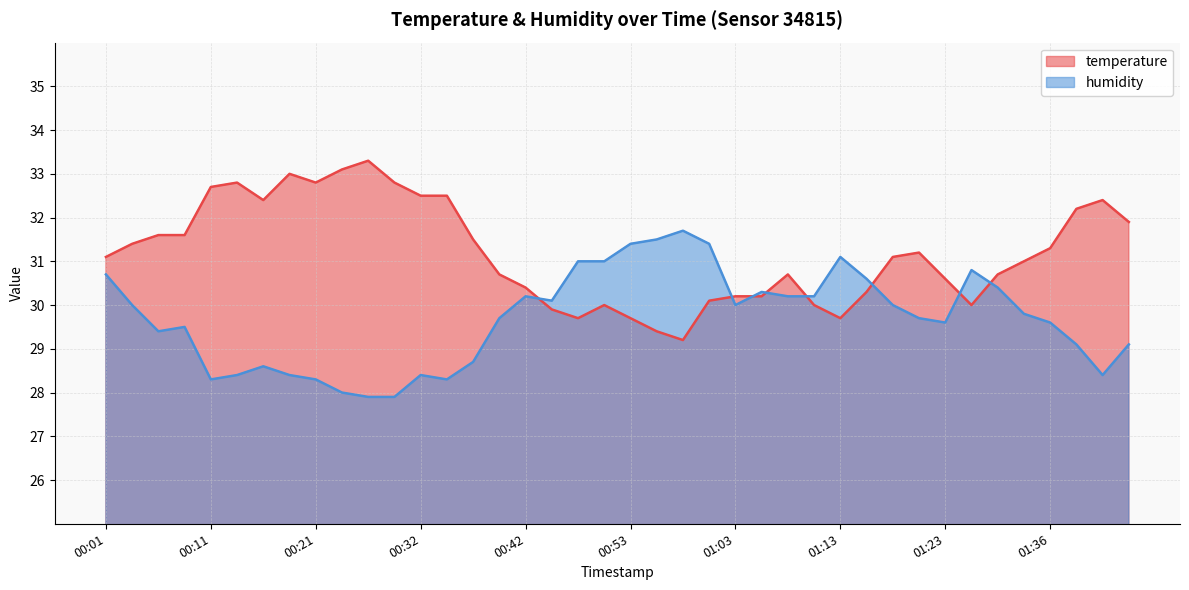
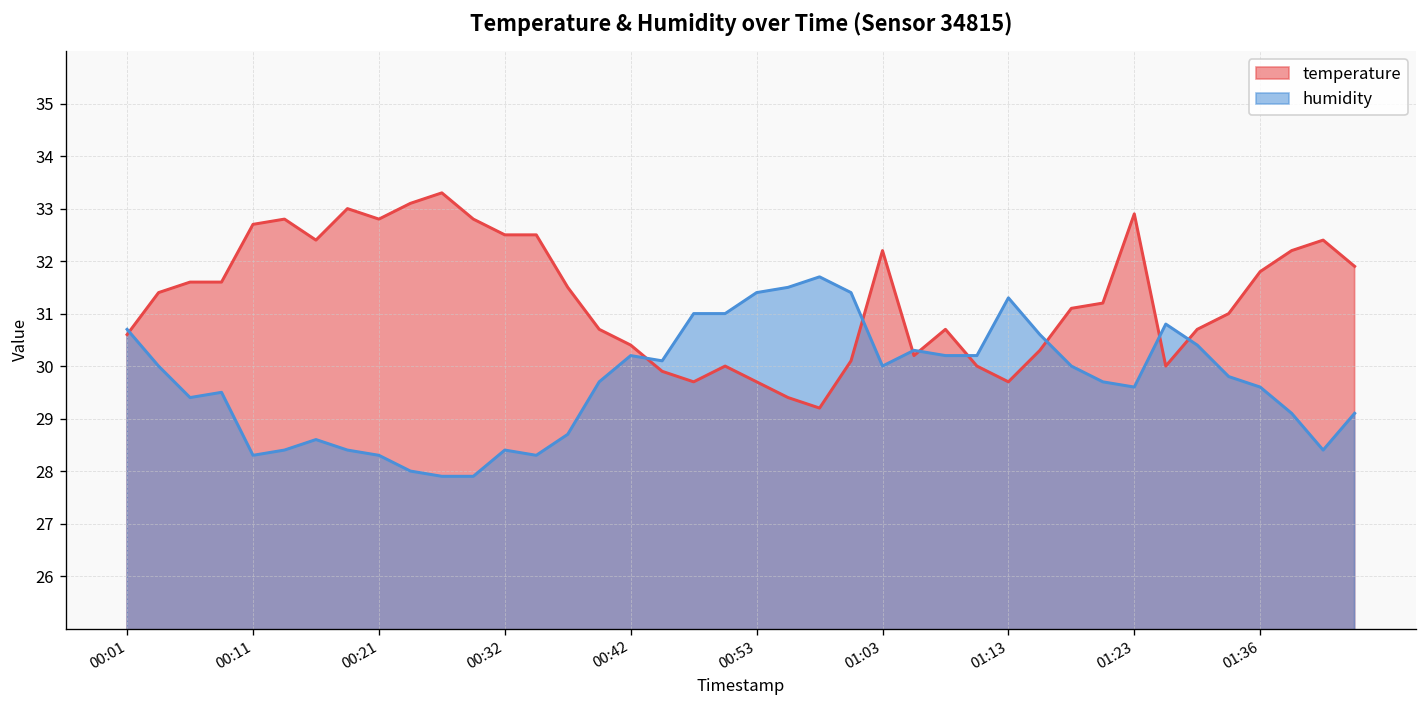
temperature, 00:01: 31.1 -> 30.6
temperature, 01:03: 30.2 -> 32.2
humidity, 01:13: 31.1 -> 31.3
temperature, 01:23: 30.6 -> 32.9
temperature, 01:36: 31.3 -> 31.8
